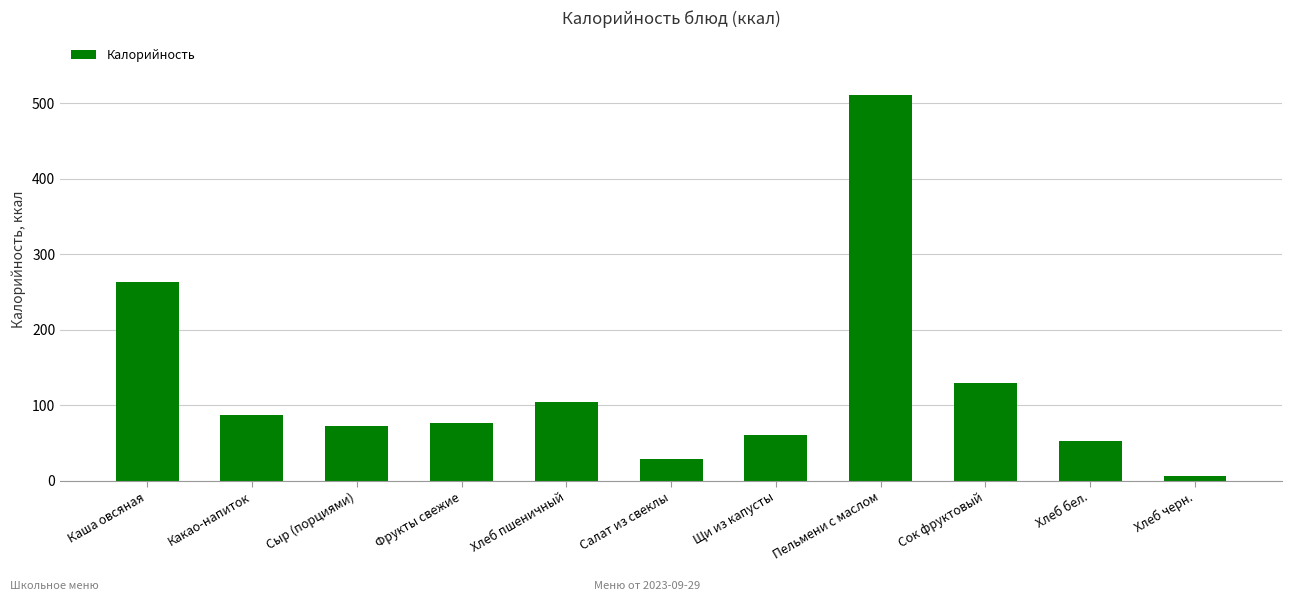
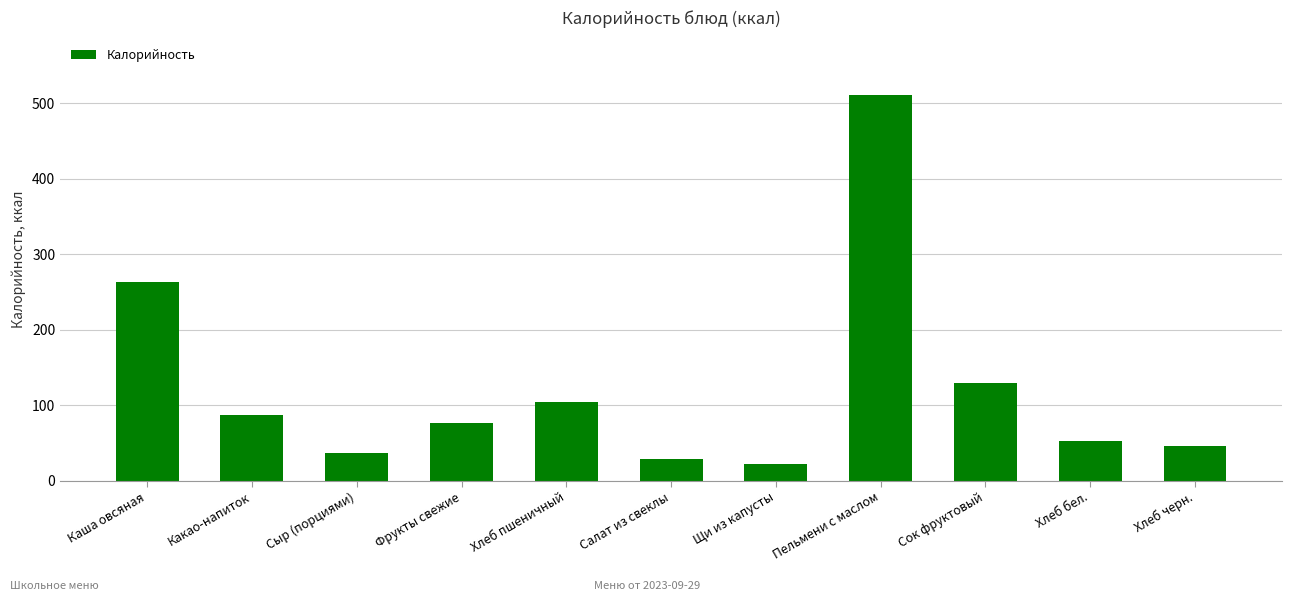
Сыр (порциями): 70 -> 40
Щи из капусты: 60 -> 20
Хлеб черн.: 10 -> 50
